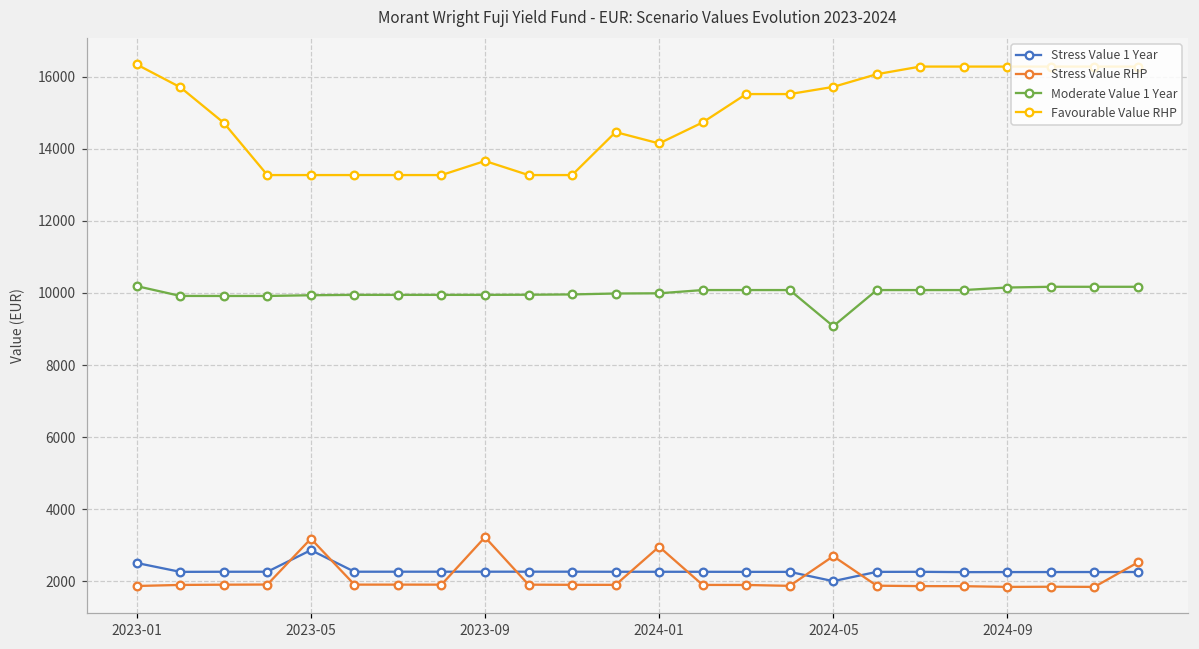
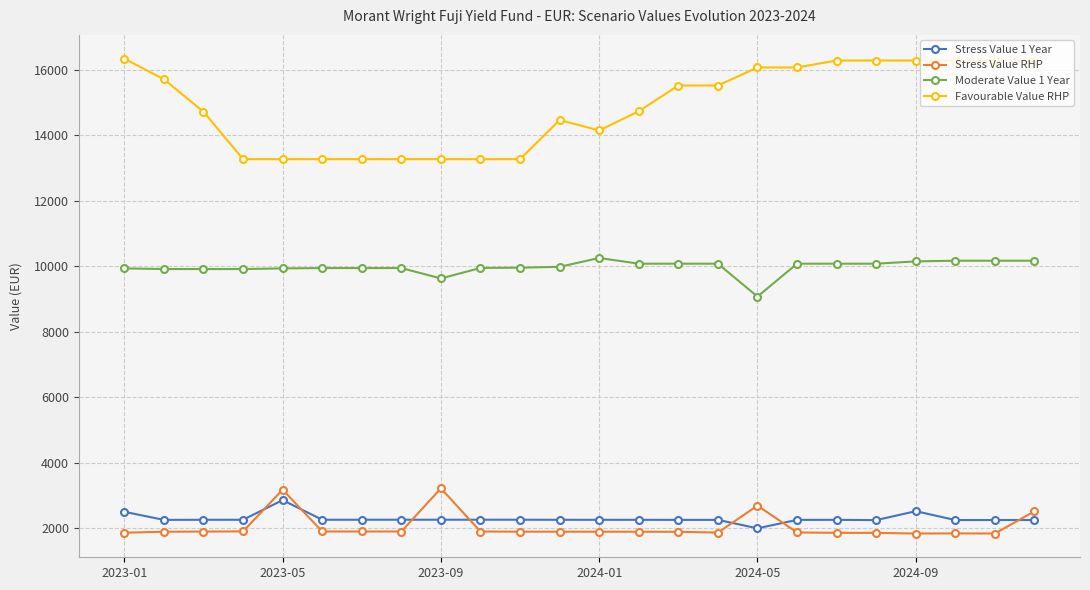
Moderate Value 1 Year, 2023-01: 10200 -> 9900
Moderate Value 1 Year, 2023-09: 9900 -> 9600
Favourable Value RHP, 2023-09: 13700 -> 13300
Stress Value RHP, 2024-01: 3000 -> 1900
Moderate Value 1 Year, 2024-01: 10000 -> 10300
Favourable Value RHP, 2024-05: 15700 -> 16100
Stress Value 1 Year, 2024-09: 2300 -> 2500
